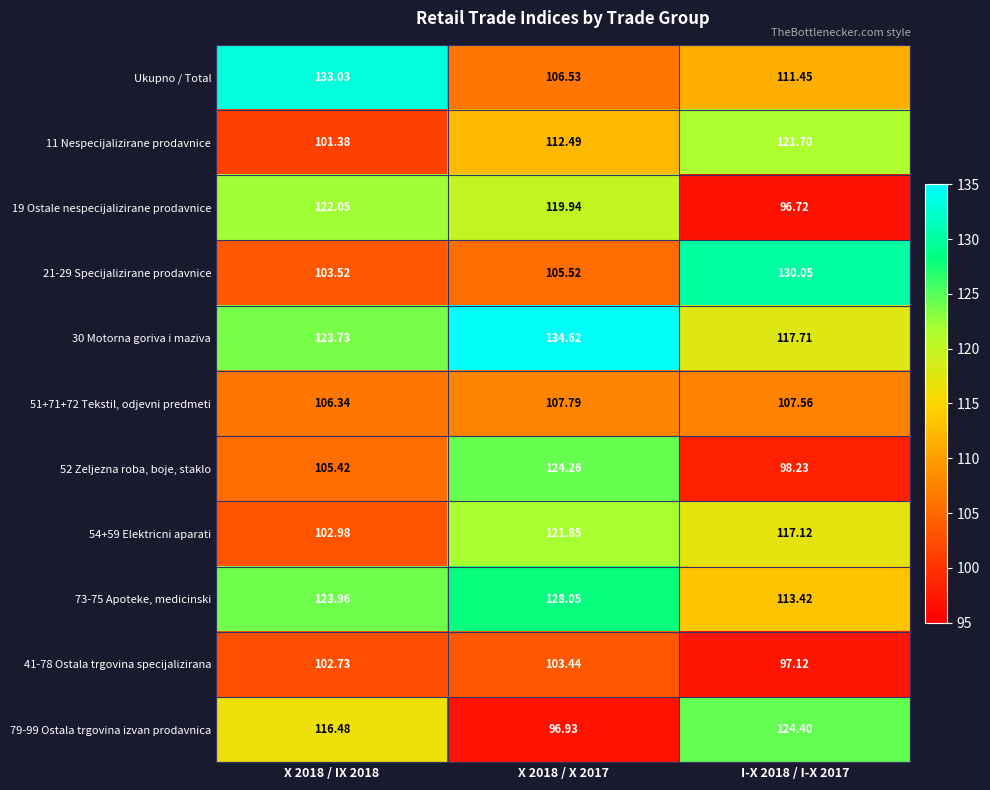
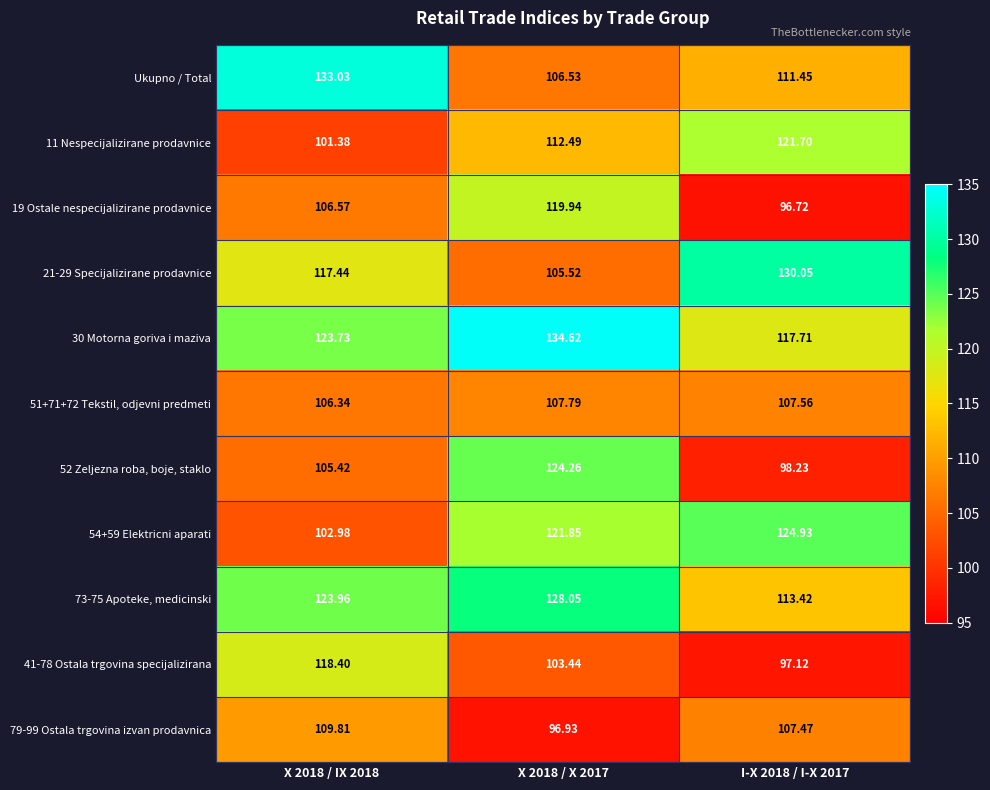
19 Ostale nespecijalizirane prodavnice, X 2018 / IX 2018: 122.05 -> 106.57
21-29 Specijalizirane prodavnice, X 2018 / IX 2018: 103.52 -> 117.44
54+59 Elektricni aparati, I-X 2018 / I-X 2017: 117.12 -> 124.93
41-78 Ostala trgovina specijalizirana, X 2018 / IX 2018: 102.73 -> 118.40
79-99 Ostala trgovina izvan prodavnica, X 2018 / IX 2018: 116.48 -> 109.81
79-99 Ostala trgovina izvan prodavnica, I-X 2018 / I-X 2017: 124.40 -> 107.47
